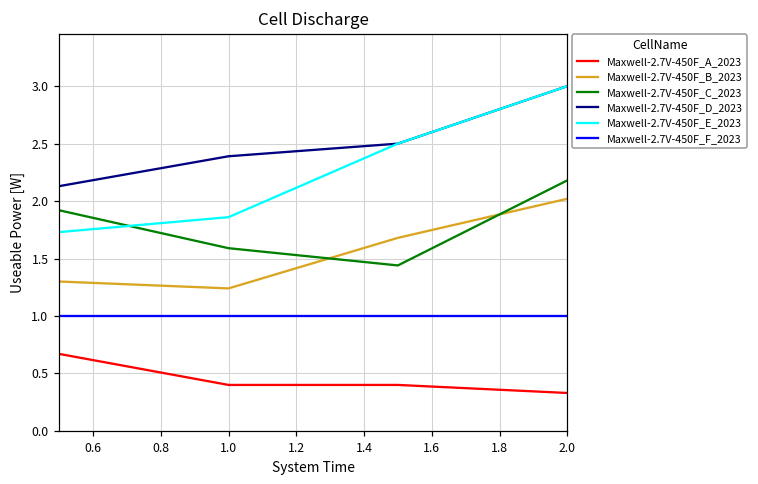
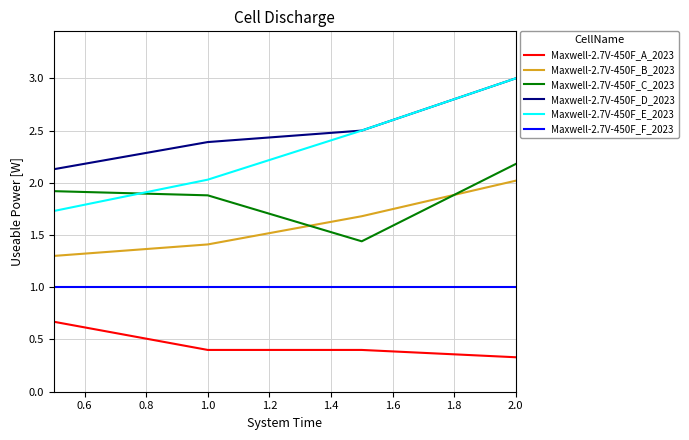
Maxwell-2.7V-450F_B_2023, 1.0: 1.24 -> 1.41
Maxwell-2.7V-450F_C_2023, 1.0: 1.59 -> 1.88
Maxwell-2.7V-450F_E_2023, 1.0: 1.86 -> 2.03
